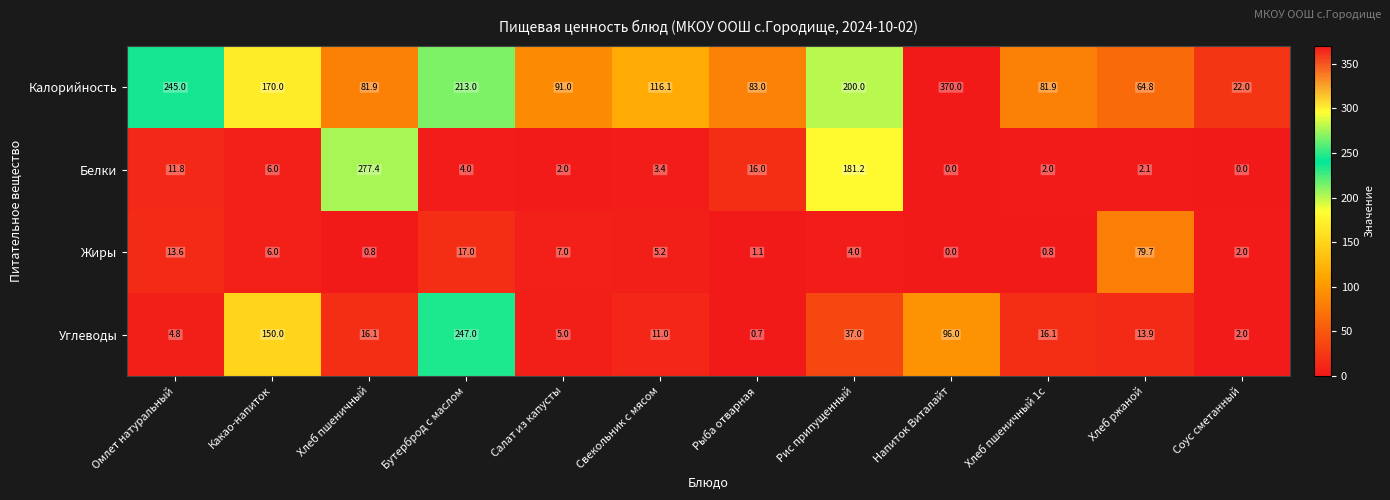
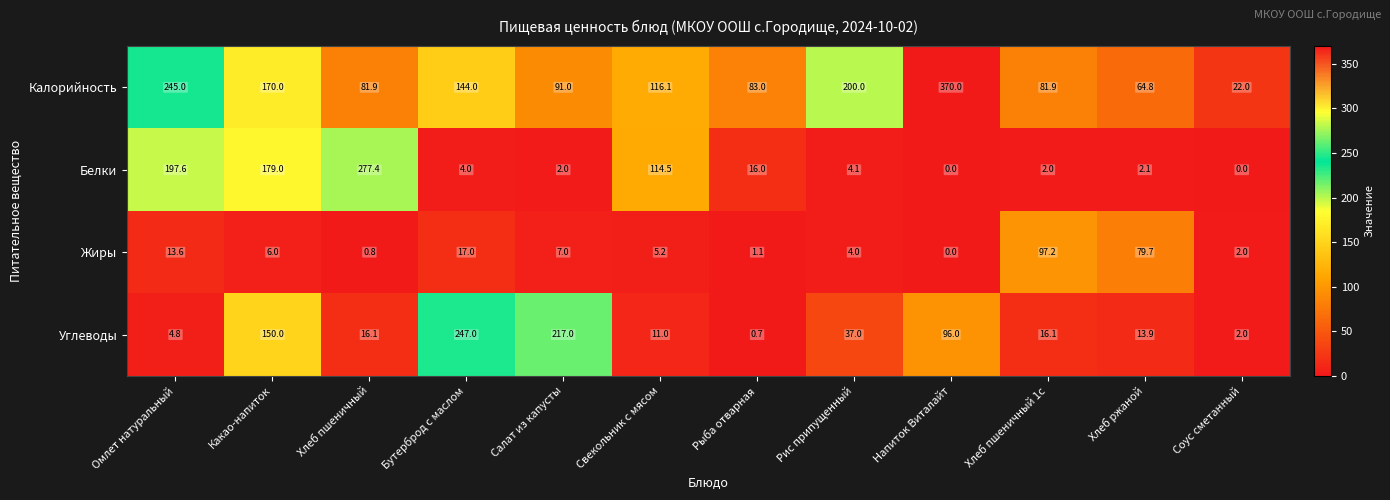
Калорийность, Бутерброд с маслом: 213.0 -> 144.0
Белки, Омлет натуральный: 11.8 -> 197.6
Белки, Какао-напиток: 6.0 -> 179.0
Белки, Свекольник с мясом: 3.4 -> 114.5
Белки, Рис припущенный: 181.2 -> 4.1
Жиры, Хлеб пшеничный 1с: 0.8 -> 97.2
Углеводы, Салат из капусты: 5.0 -> 217.0
